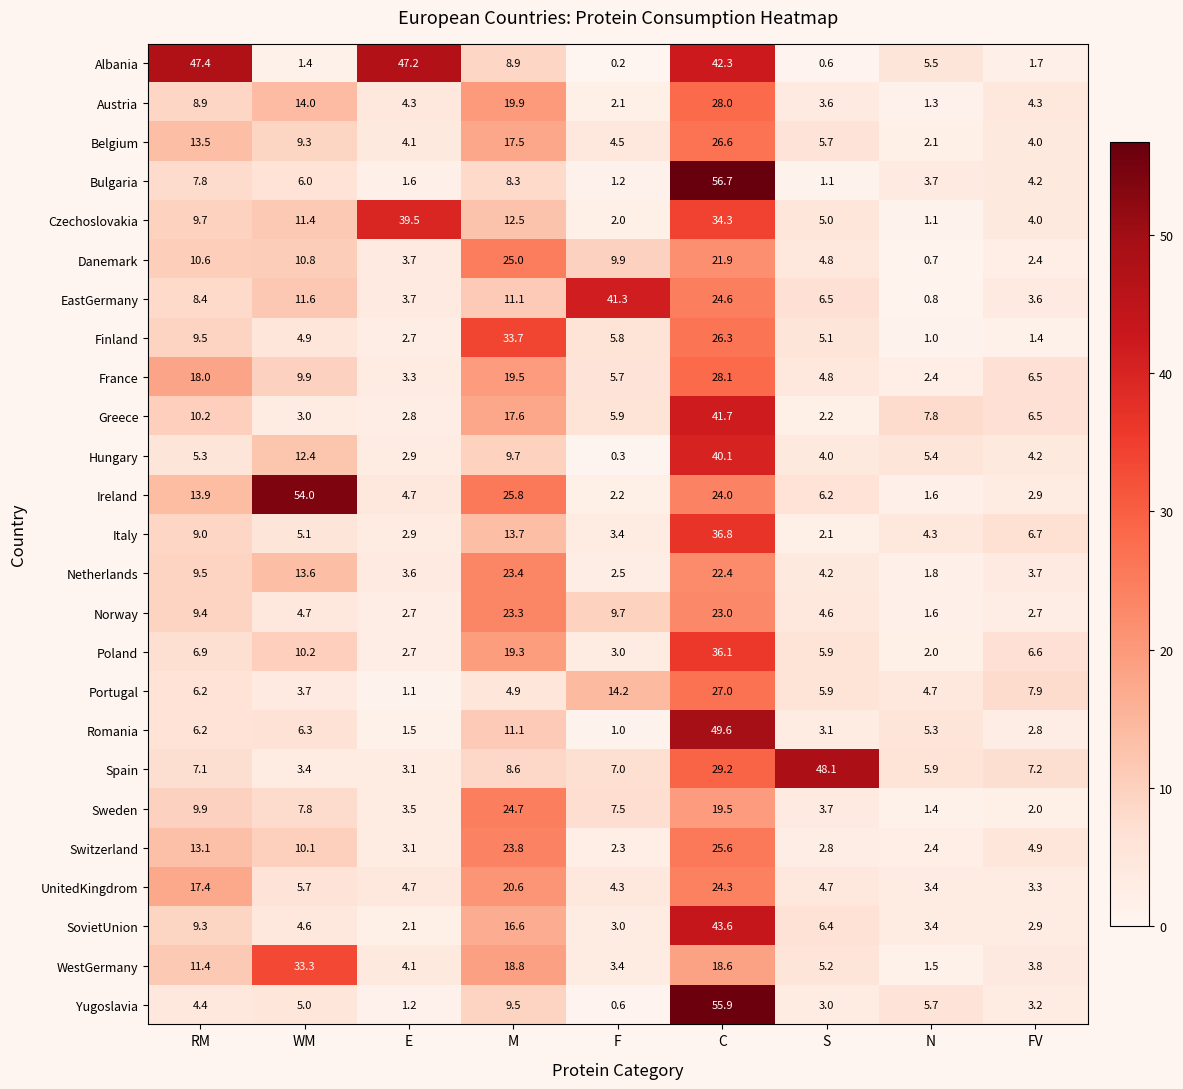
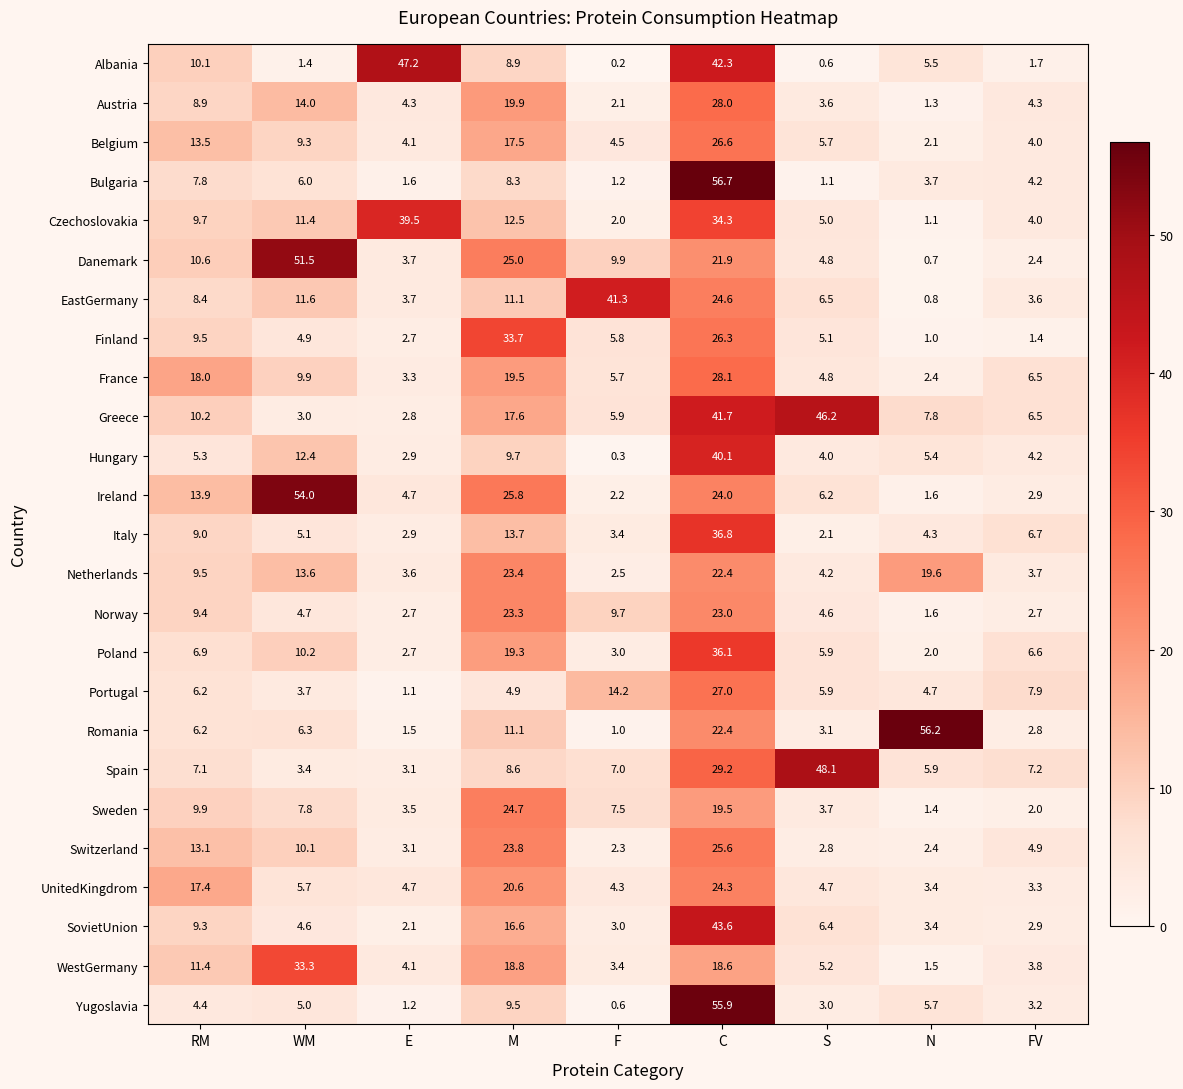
Albania, RM: 47.4 -> 10.1
Danemark, WM: 10.8 -> 51.5
Greece, S: 2.2 -> 46.2
Netherlands, N: 1.8 -> 19.6
Romania, C: 49.6 -> 22.4
Romania, N: 5.3 -> 56.2
